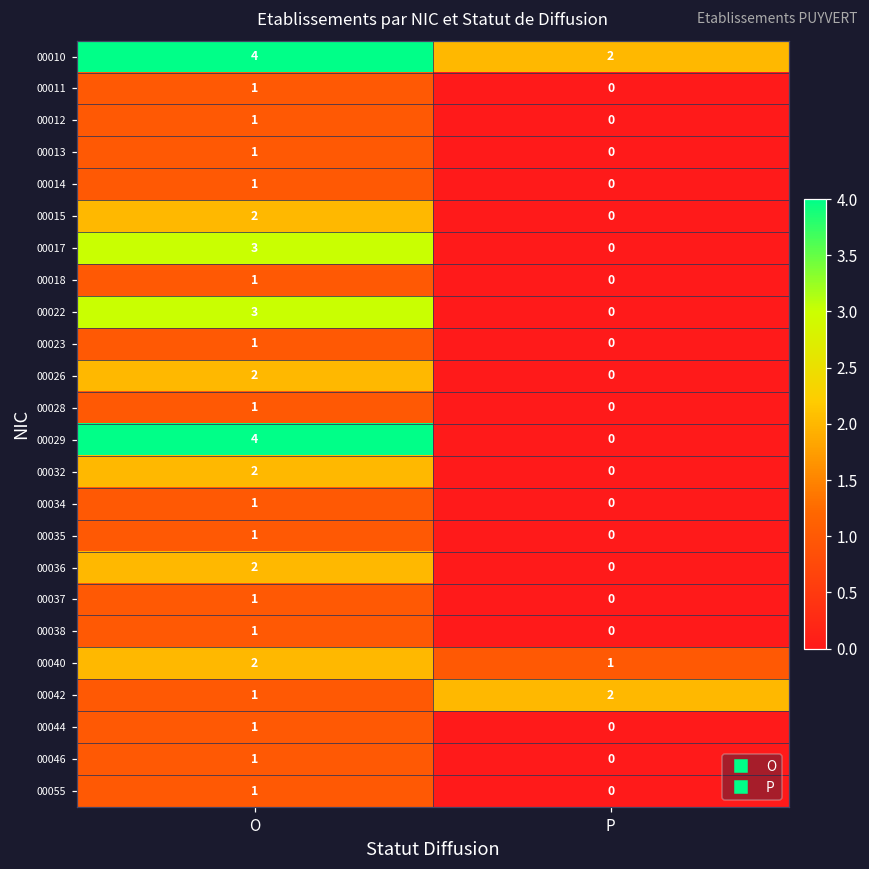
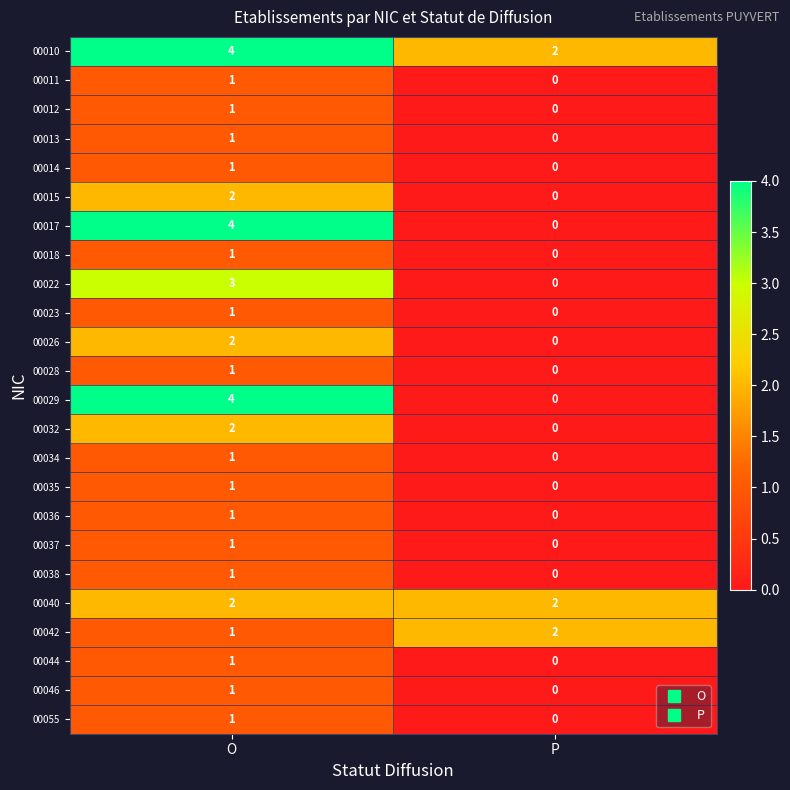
00017, O: 3 -> 4
00036, O: 2 -> 1
00040, P: 1 -> 2
